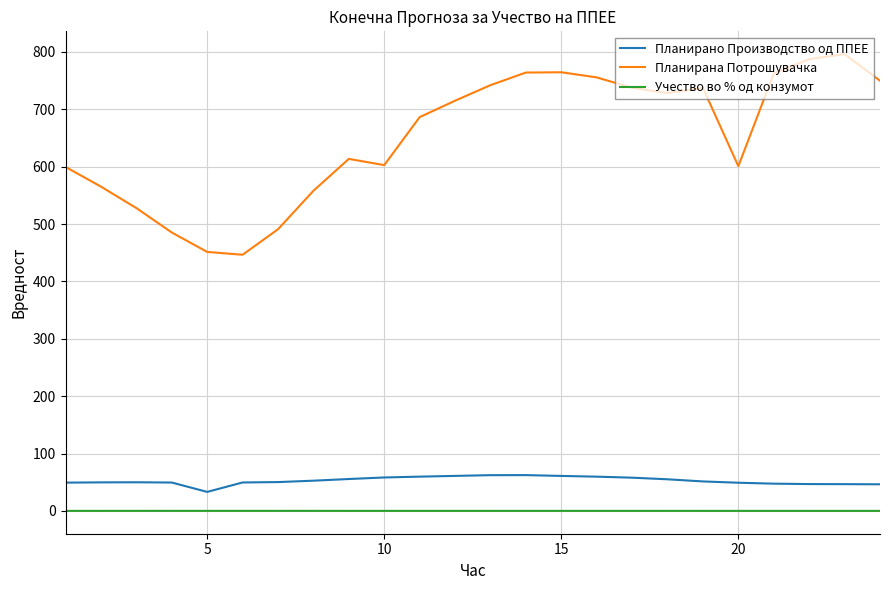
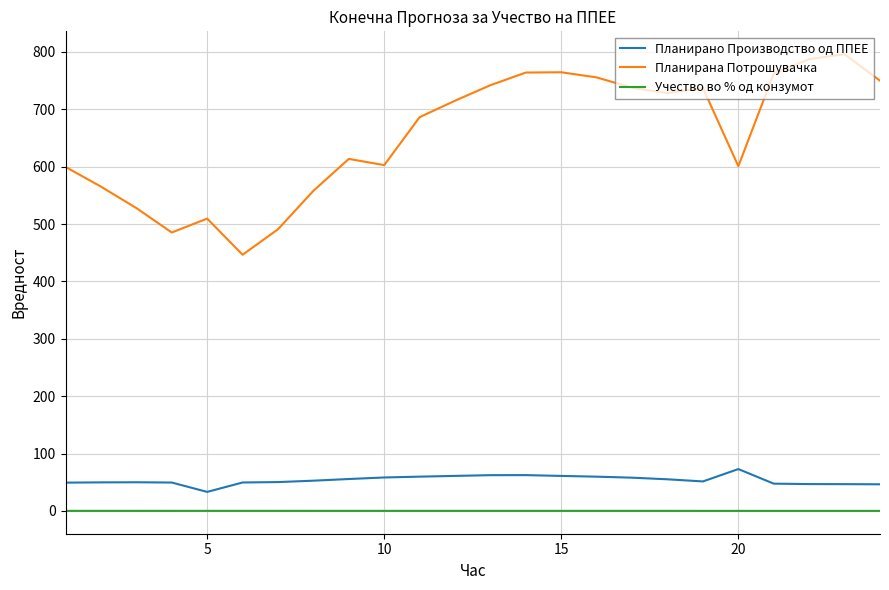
Планирана Потрошувачка, 5: 450 -> 510
Планирано Производство од ППЕЕ, 20: 50 -> 70
